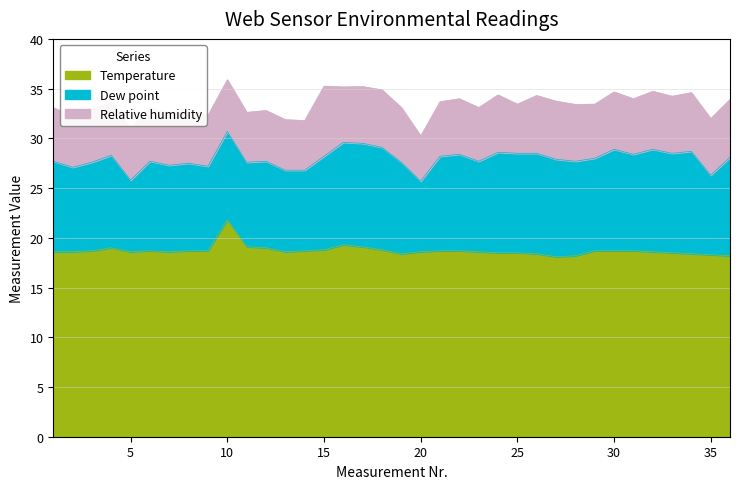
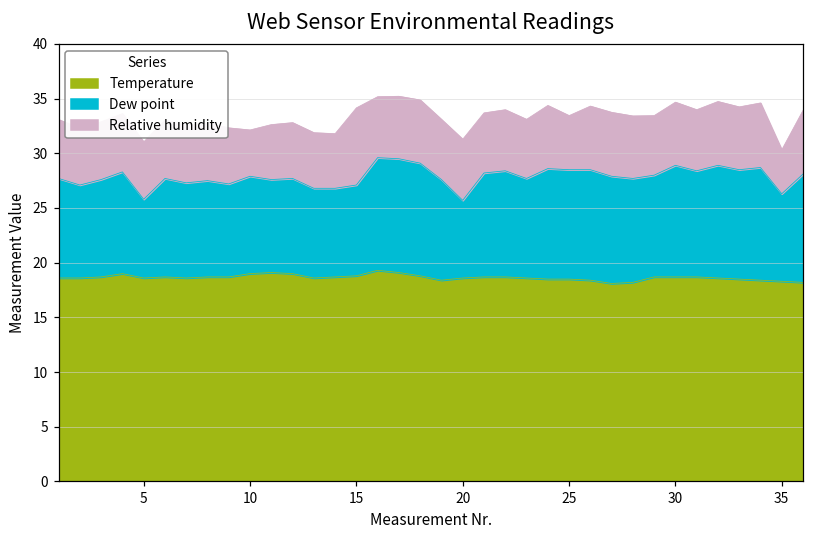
Temperature, 10: 22 -> 19
Relative humidity, 10: 5 -> 4
Dew point, 15: 9 -> 8
Relative humidity, 20: 5 -> 6
Relative humidity, 35: 6 -> 4
